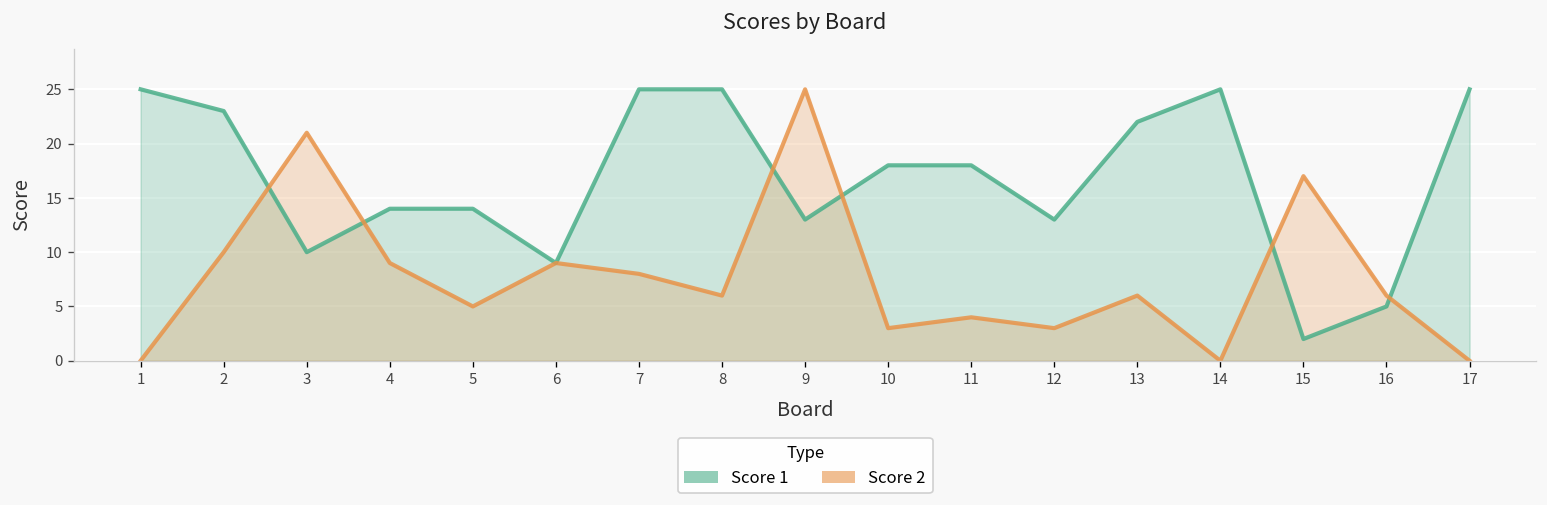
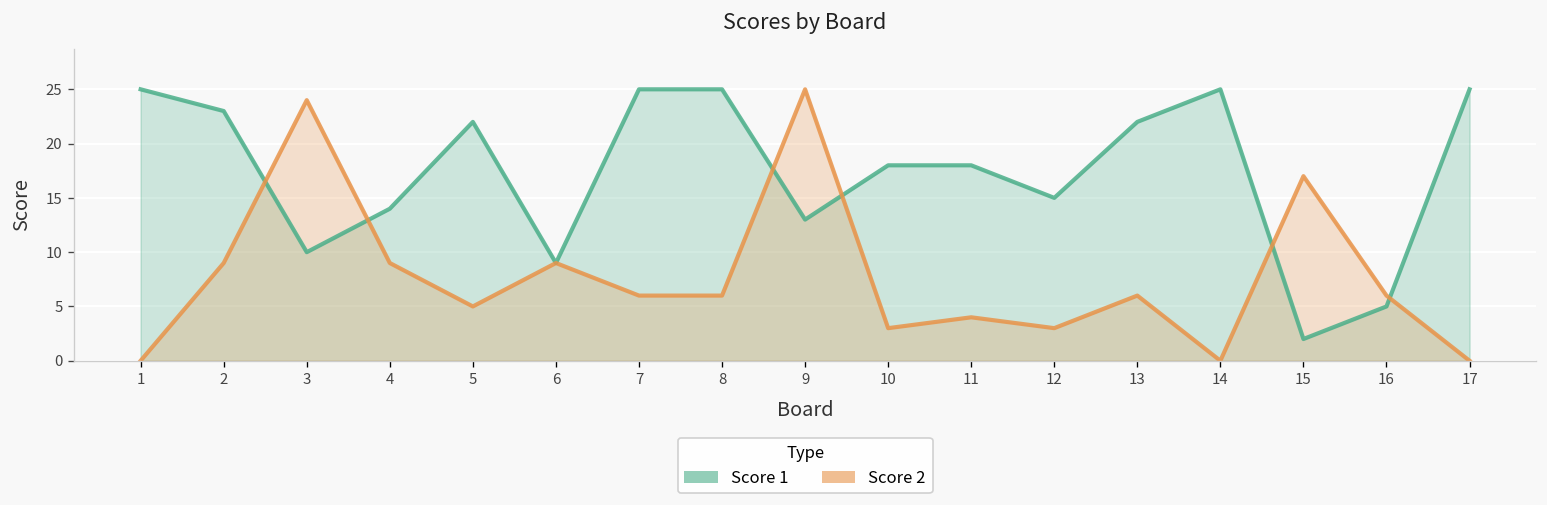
Score 2, 2: 10 -> 9
Score 2, 3: 21 -> 24
Score 1, 5: 14 -> 22
Score 2, 7: 8 -> 6
Score 1, 12: 13 -> 15
